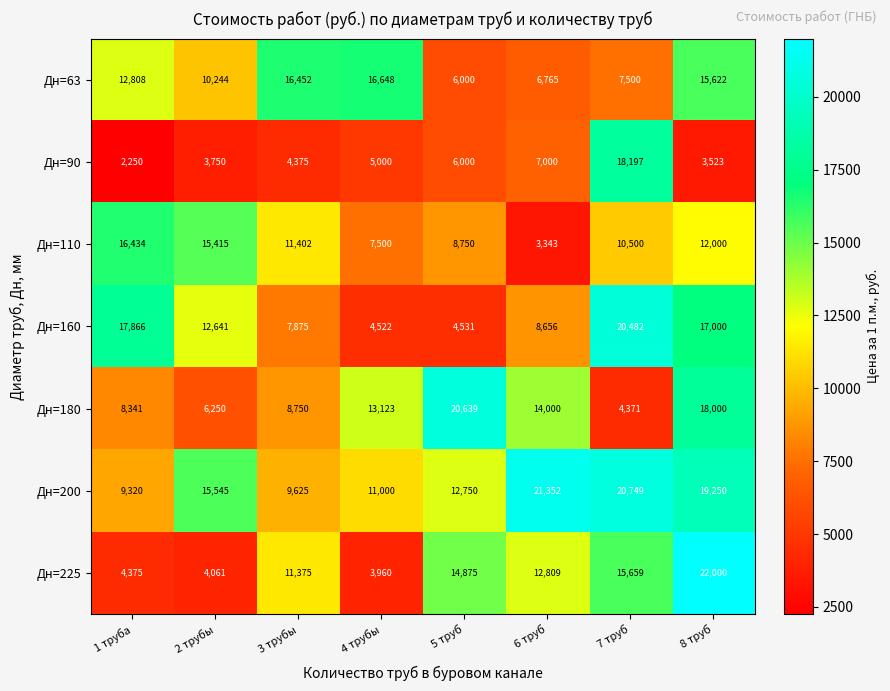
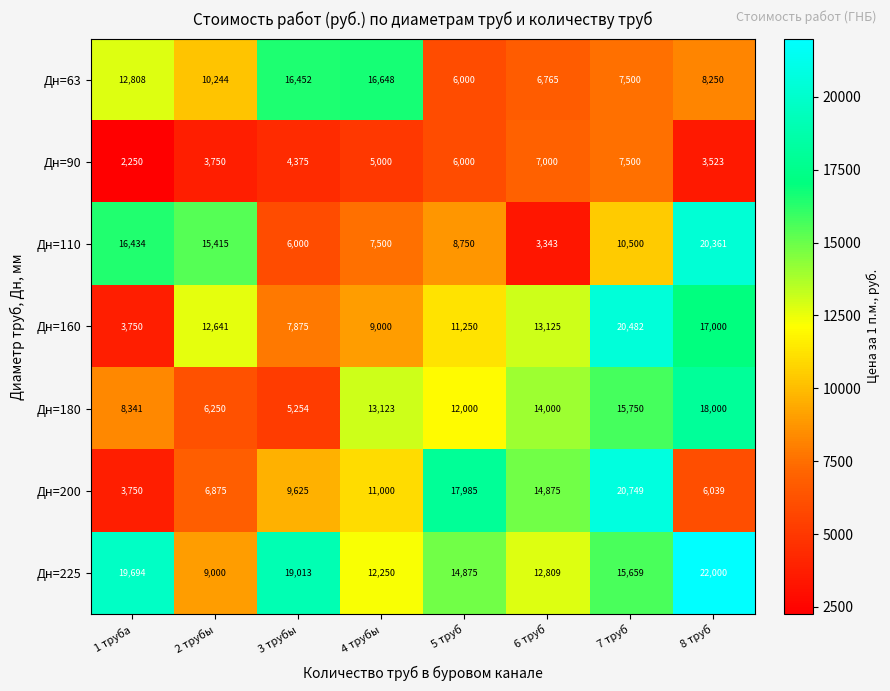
Дн=63, 8 труб: 15,622 -> 8,250
Дн=90, 7 труб: 18,197 -> 7,500
Дн=110, 3 трубы: 11,402 -> 6,000
Дн=110, 8 труб: 12,000 -> 20,361
Дн=160, 1 труба: 17,866 -> 3,750
Дн=160, 4 трубы: 4,522 -> 9,000
Дн=160, 5 труб: 4,531 -> 11,250
Дн=160, 6 труб: 8,656 -> 13,125
Дн=180, 3 трубы: 8,750 -> 5,254
Дн=180, 5 труб: 20,639 -> 12,000
Дн=180, 7 труб: 4,371 -> 15,750
Дн=200, 1 труба: 9,320 -> 3,750
Дн=200, 2 трубы: 15,545 -> 6,875
Дн=200, 5 труб: 12,750 -> 17,985
Дн=200, 6 труб: 21,352 -> 14,875
Дн=200, 8 труб: 19,250 -> 6,039
Дн=225, 1 труба: 4,375 -> 19,694
Дн=225, 2 трубы: 4,061 -> 9,000
Дн=225, 3 трубы: 11,375 -> 19,013
Дн=225, 4 трубы: 3,960 -> 12,250
